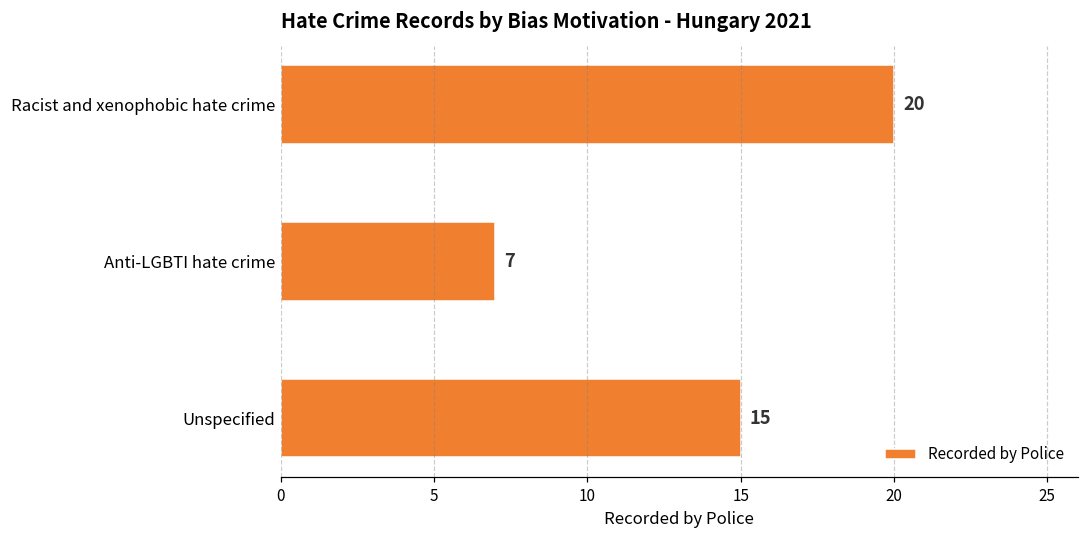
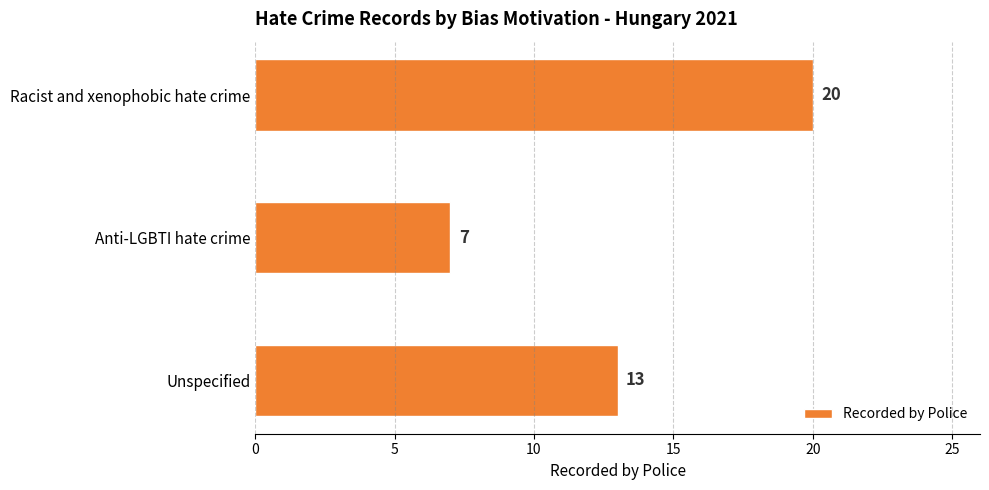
Unspecified: 15 -> 13
